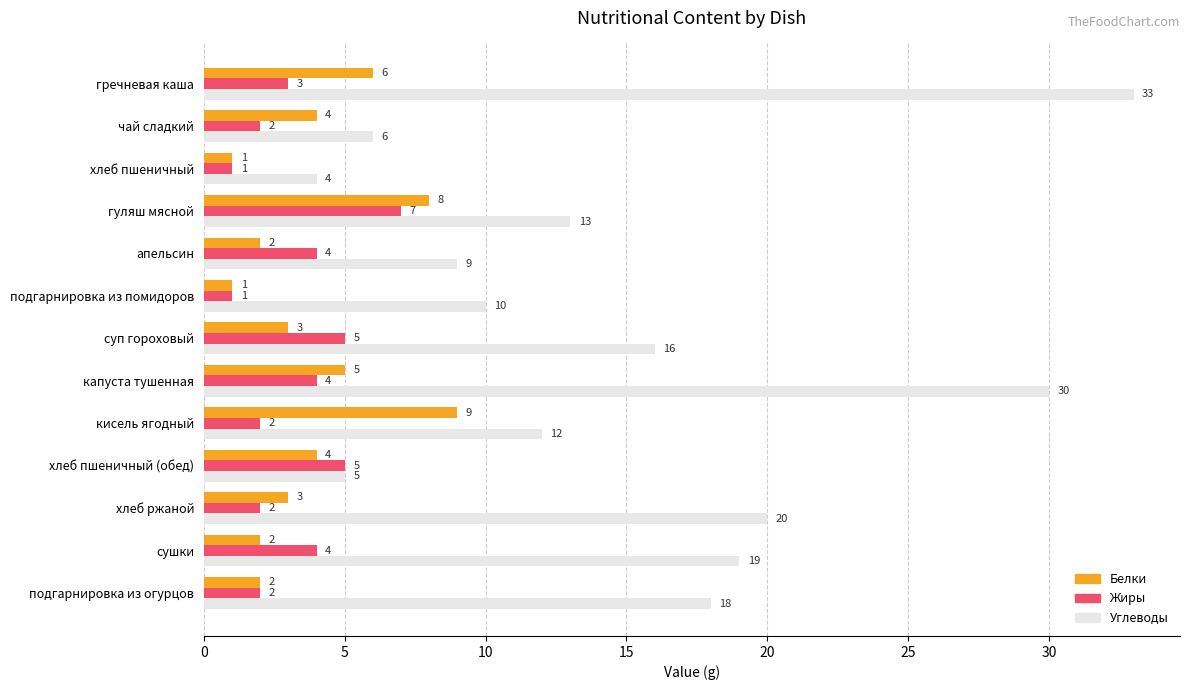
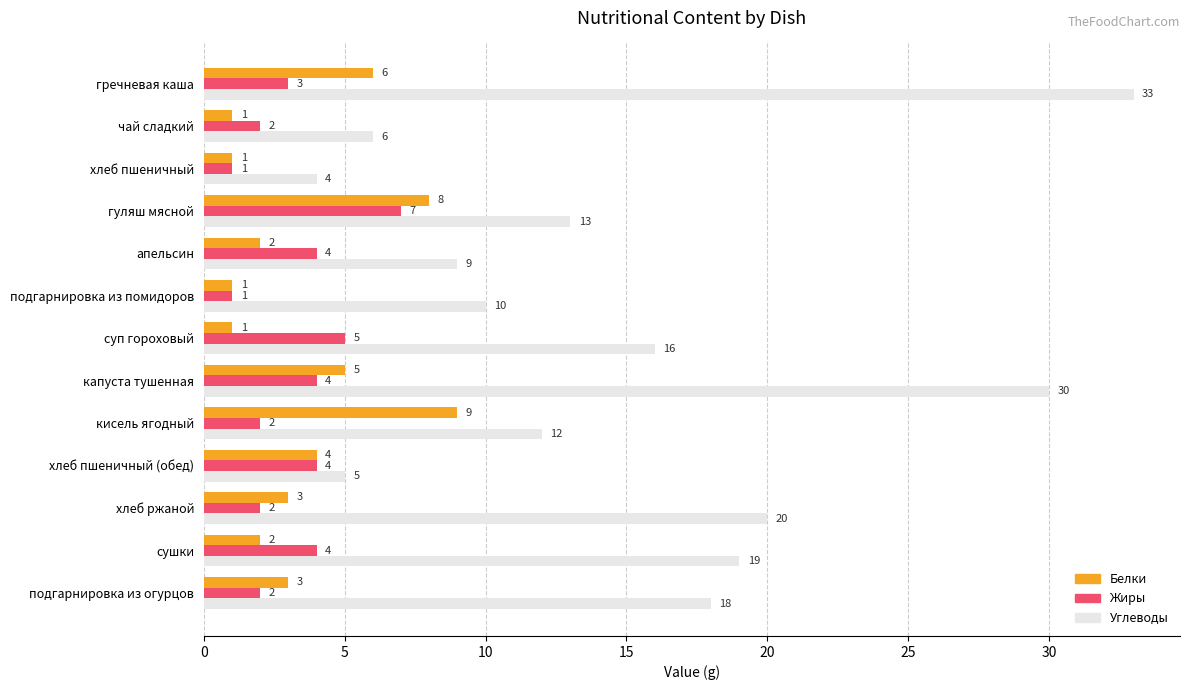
Белки, чай сладкий: 4 -> 1
Белки, суп гороховый: 3 -> 1
Жиры, хлеб пшеничный (обед): 5 -> 4
Белки, подгарнировка из огурцов: 2 -> 3
